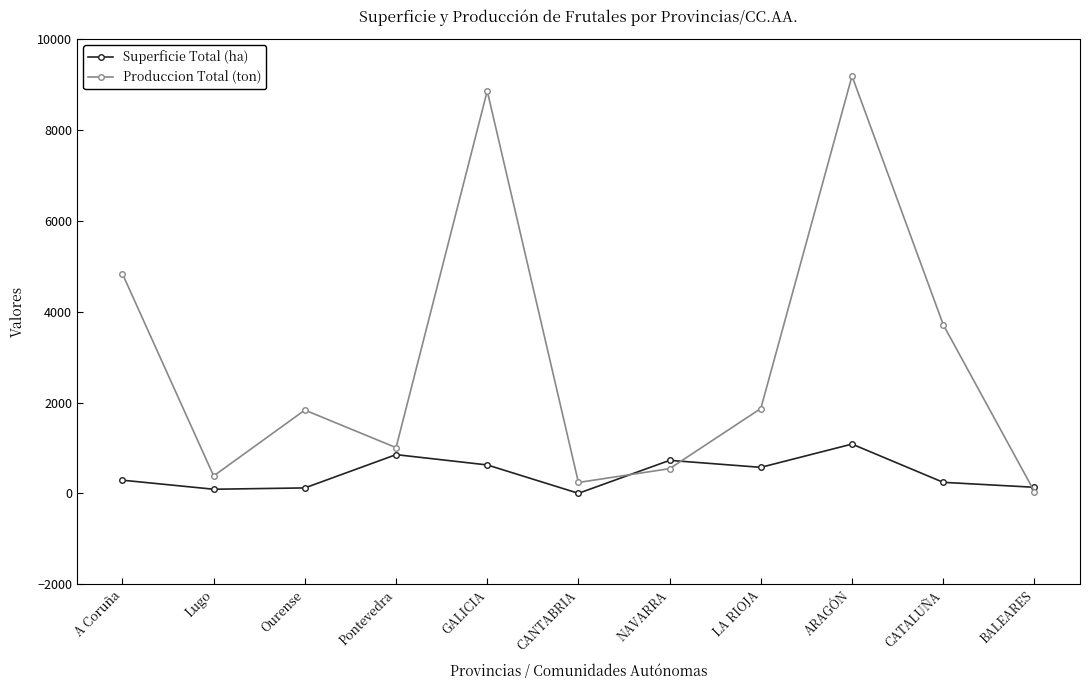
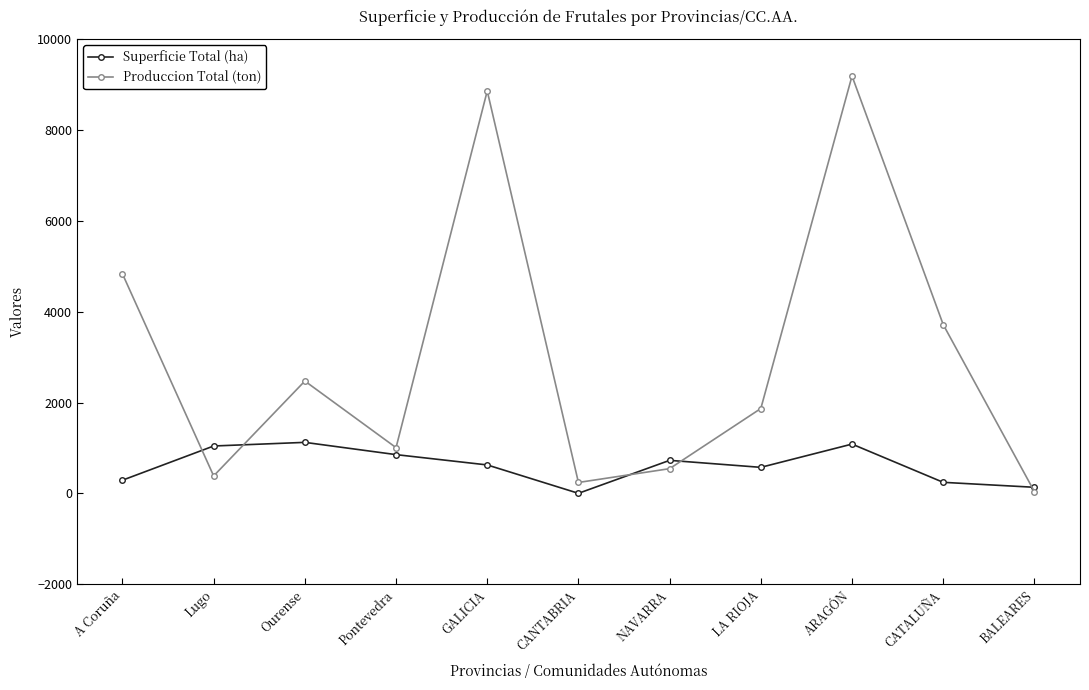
Superficie Total (ha), Lugo: 100 -> 1000
Superficie Total (ha), Ourense: 100 -> 1100
Produccion Total (ton), Ourense: 1800 -> 2500
